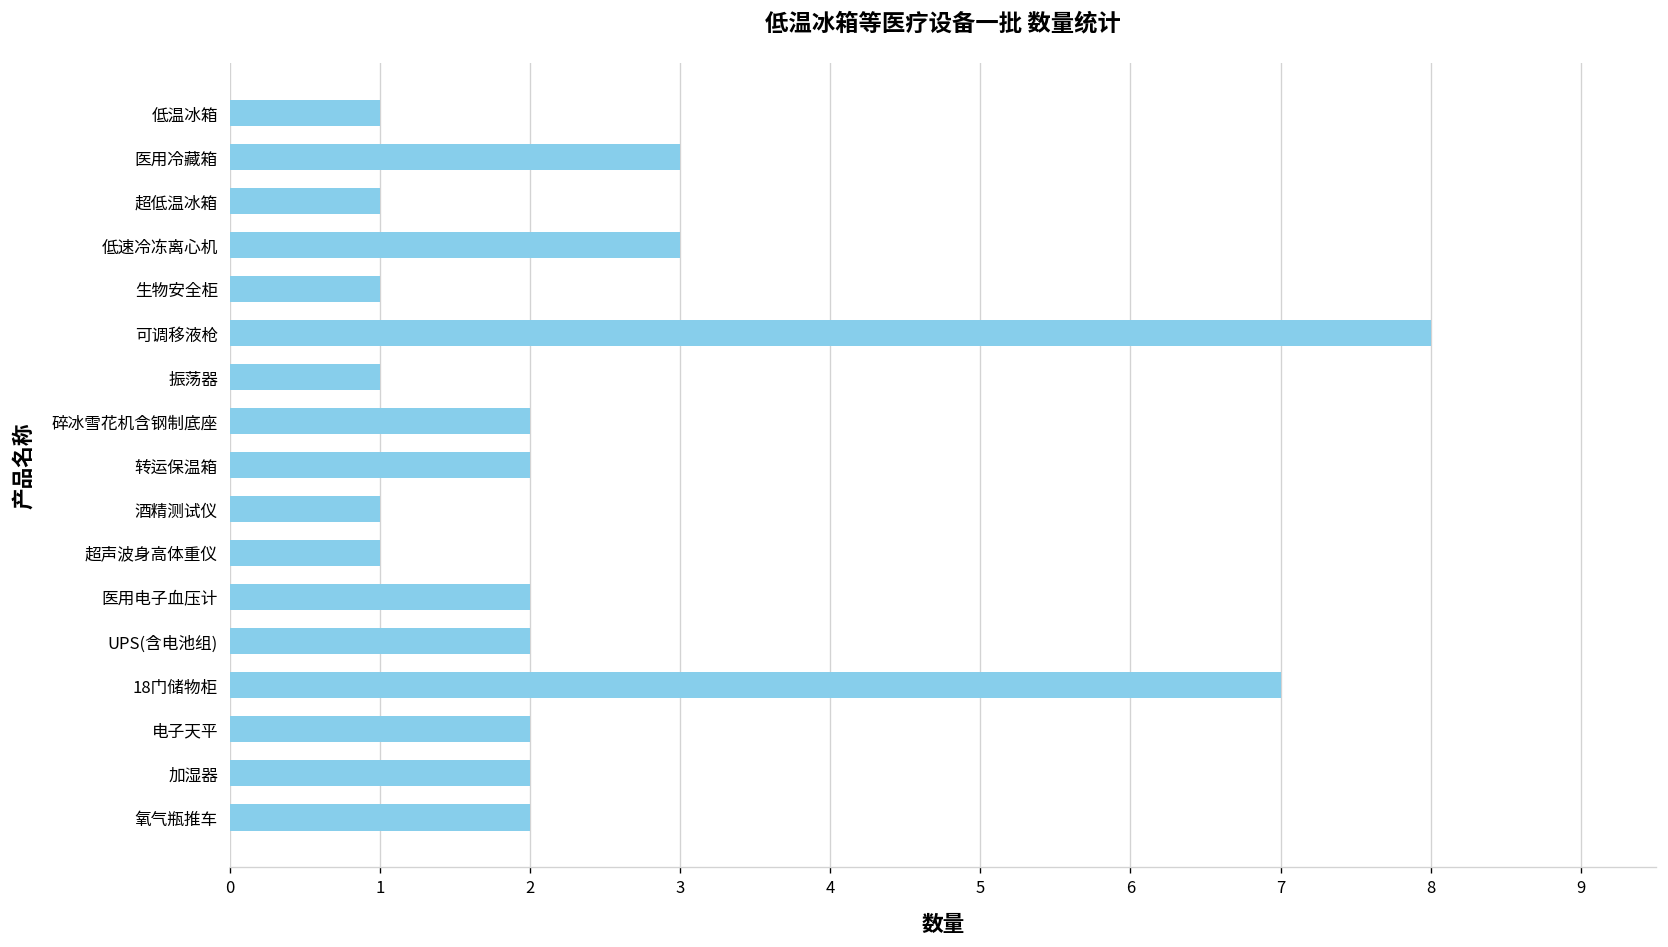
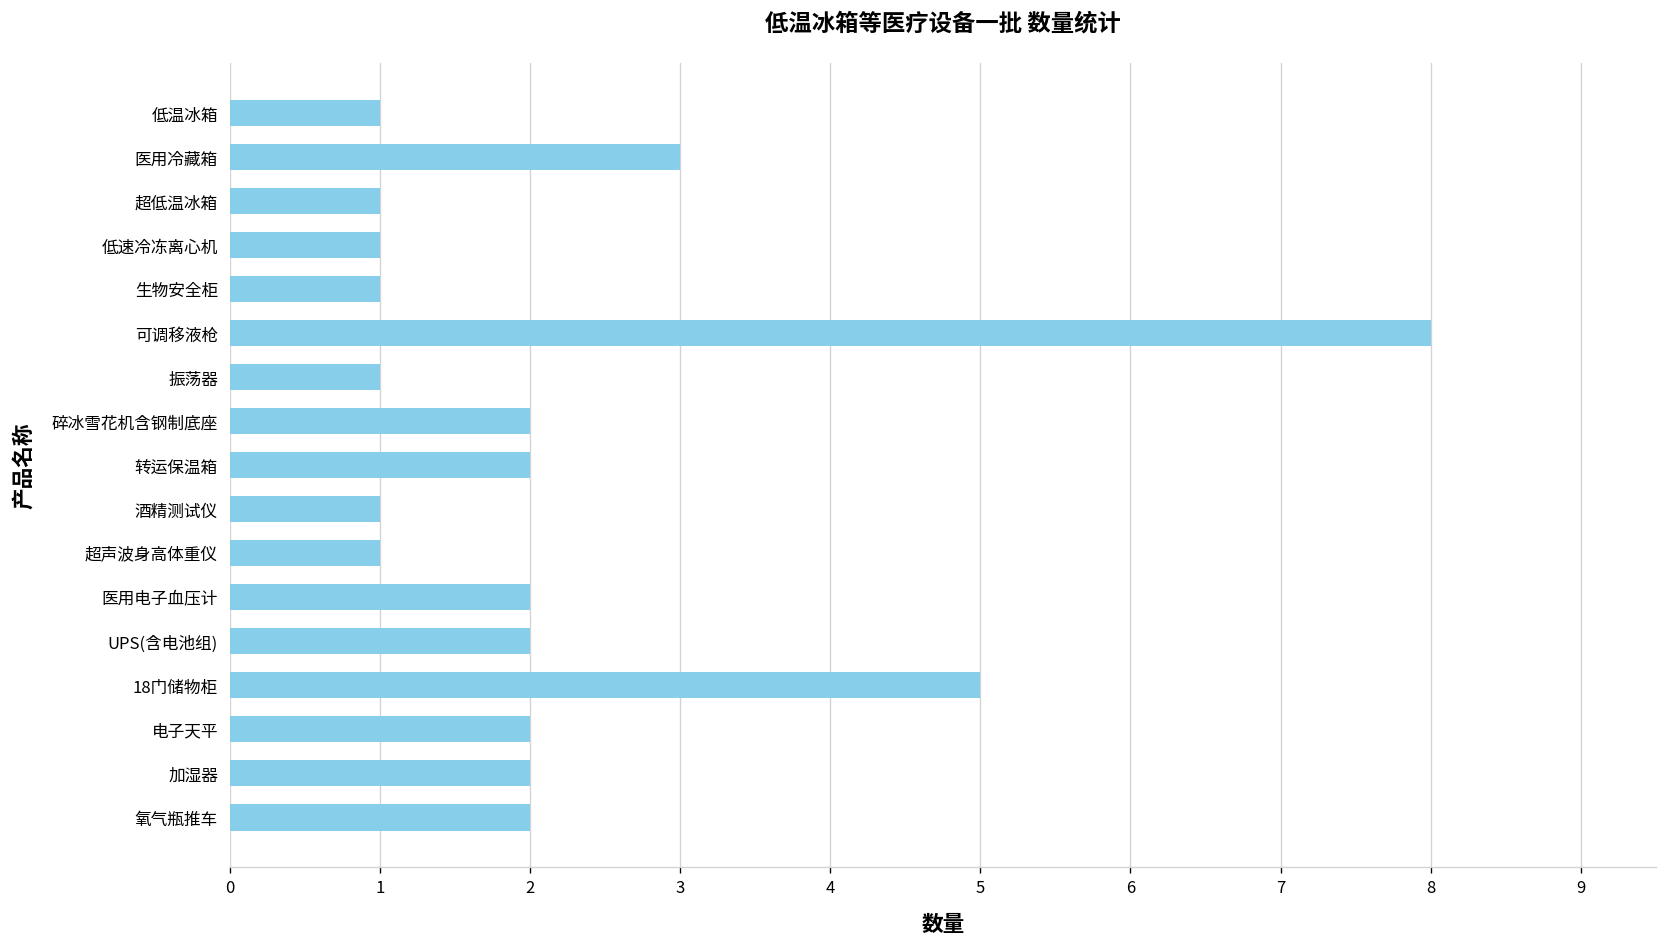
低速冷冻离心机: 3 -> 1
18门储物柜: 7 -> 5
